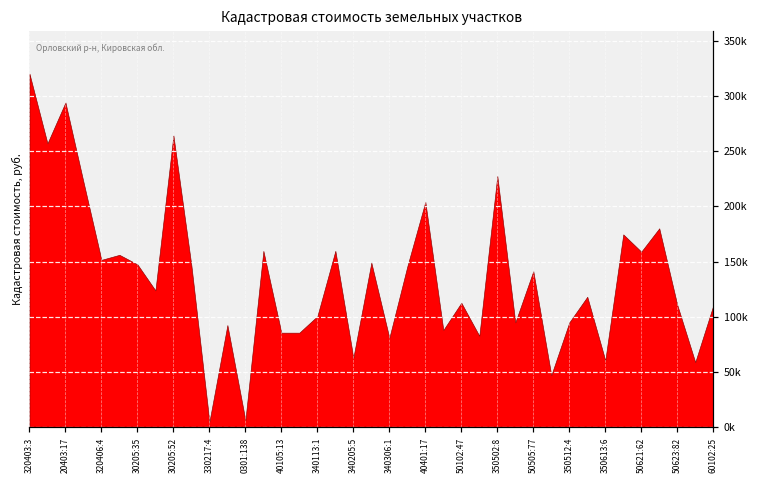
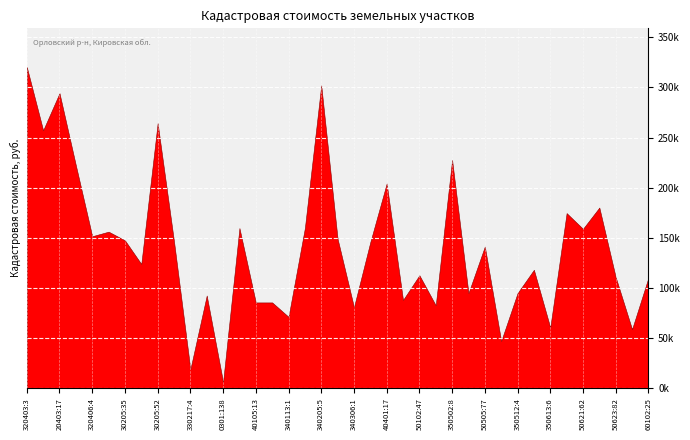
330217:4: 5000 -> 19000
340113:1: 101000 -> 71000
340205:5: 63000 -> 302000
